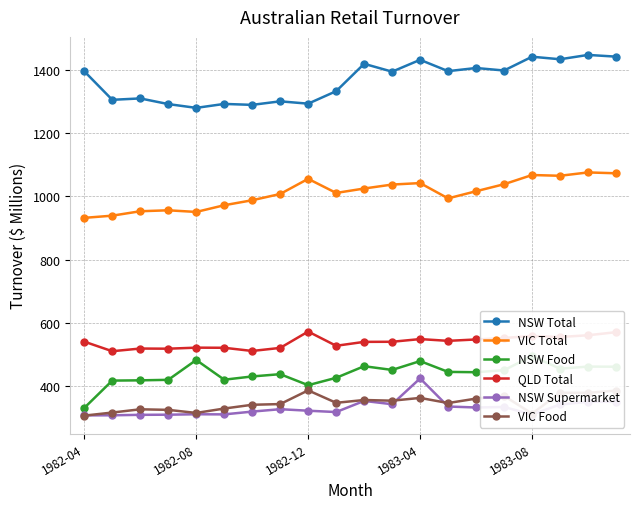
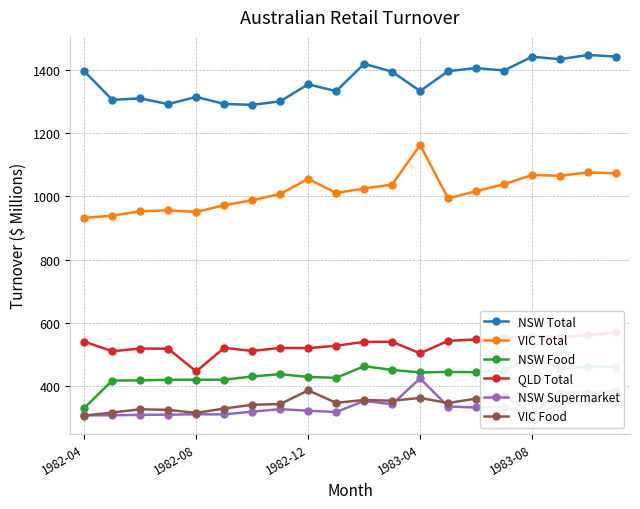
NSW Total, 1982-08: 1280 -> 1310
NSW Food, 1982-08: 480 -> 420
QLD Total, 1982-08: 520 -> 450
NSW Total, 1982-12: 1290 -> 1350
NSW Food, 1982-12: 400 -> 430
QLD Total, 1982-12: 570 -> 520
NSW Total, 1983-04: 1430 -> 1330
VIC Total, 1983-04: 1040 -> 1160
NSW Food, 1983-04: 480 -> 440
QLD Total, 1983-04: 550 -> 500
